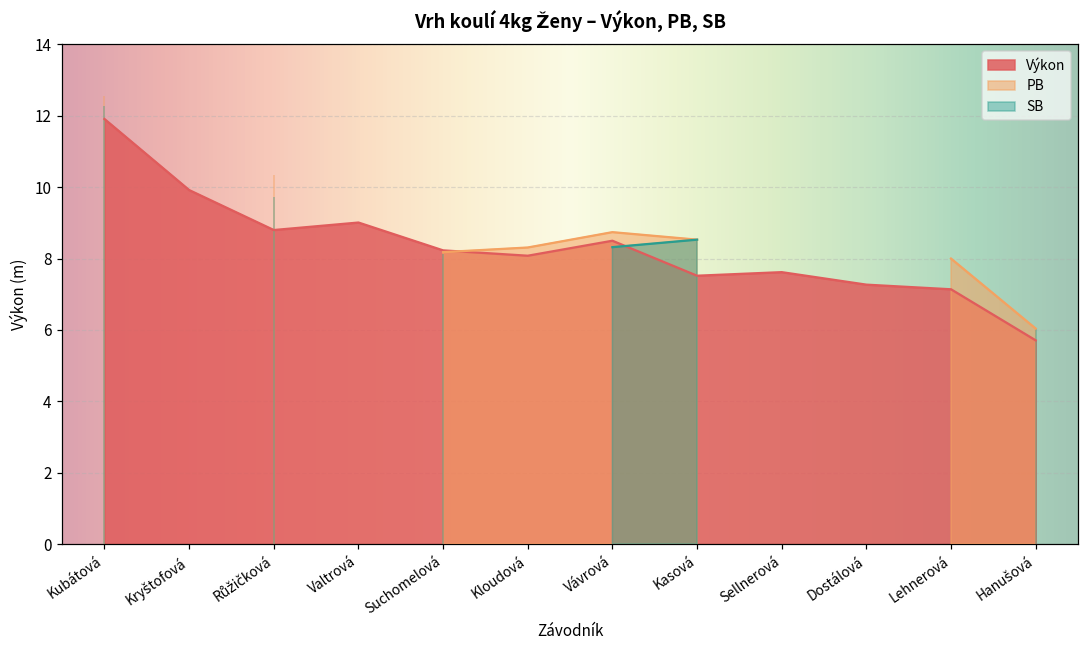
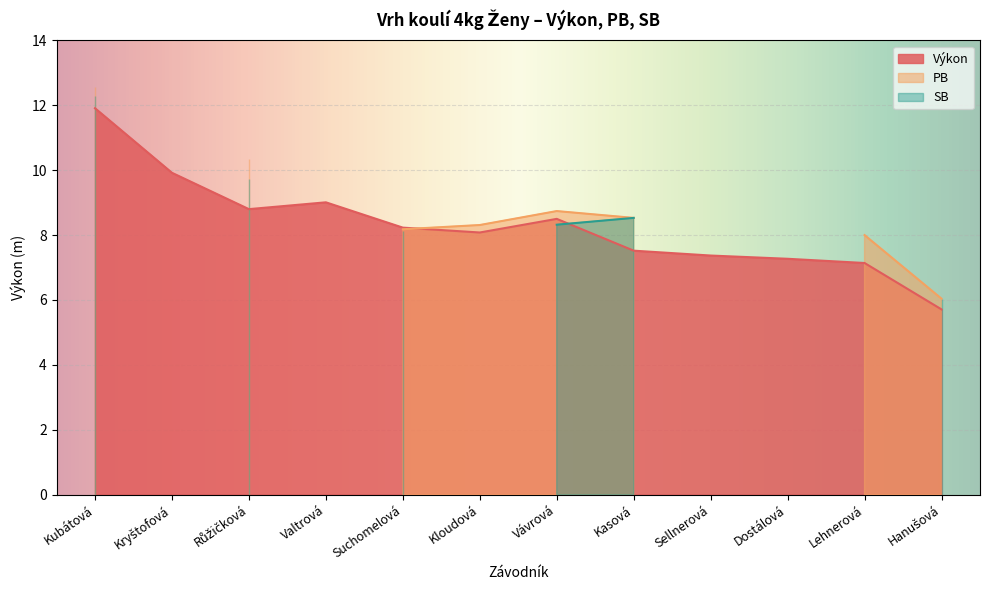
Výkon, Sellnerová: 7.6 -> 7.4
